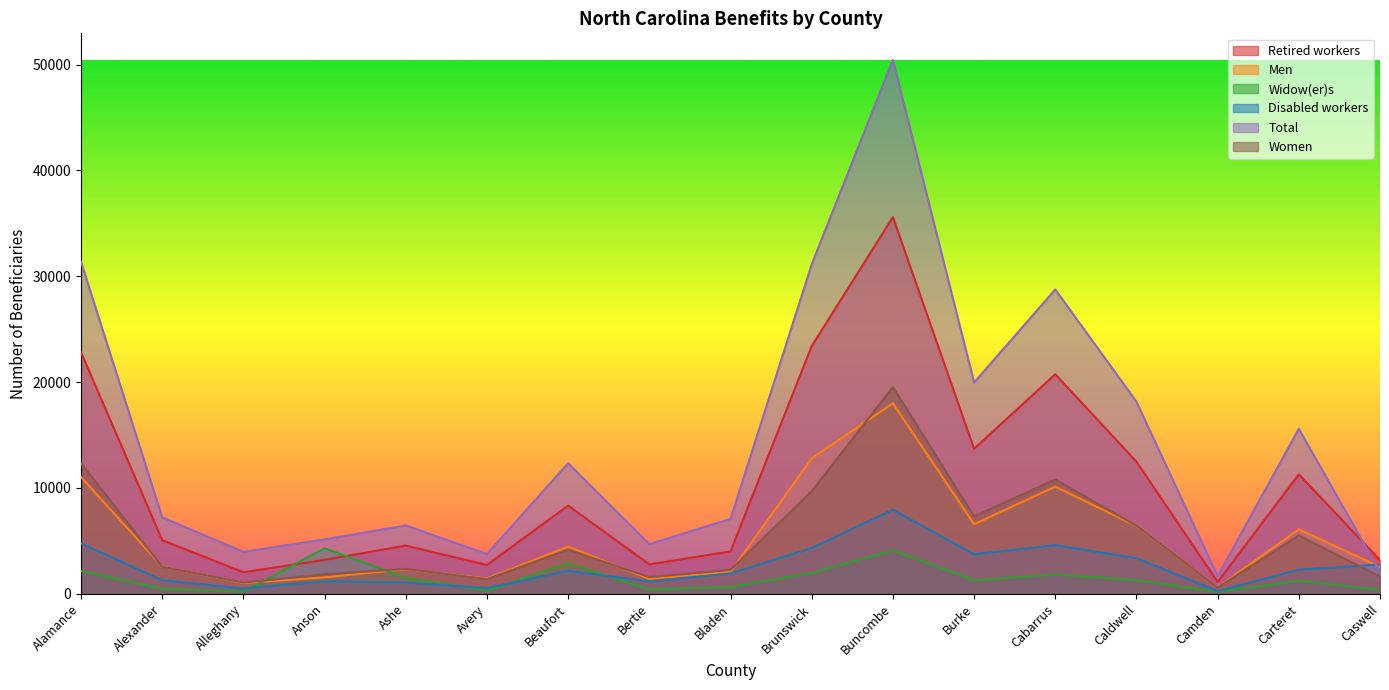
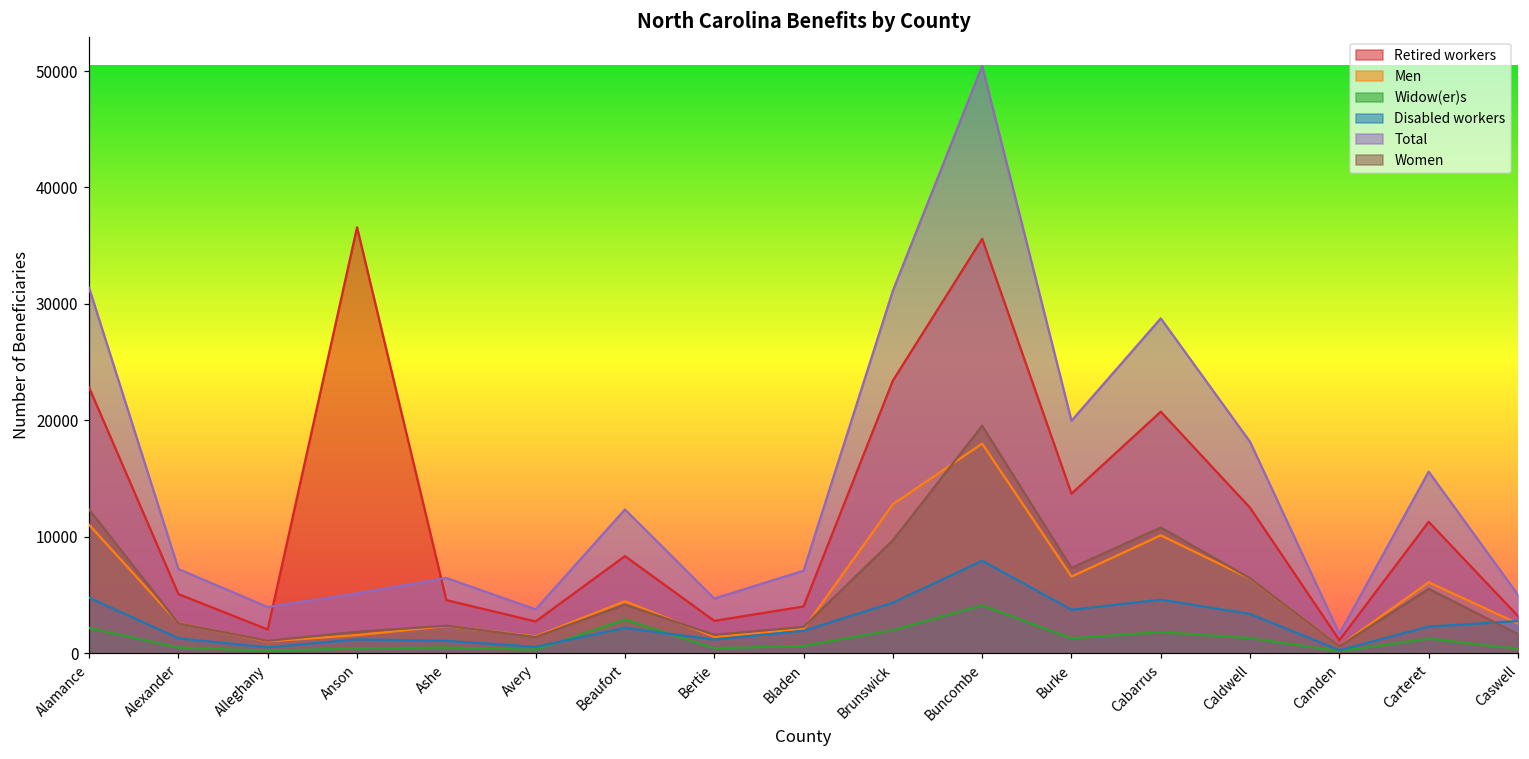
Retired workers, Anson: 3200 -> 36600
Widow(er)s, Anson: 4300 -> 400
Widow(er)s, Ashe: 1500 -> 500
Total, Caswell: 2100 -> 5000
